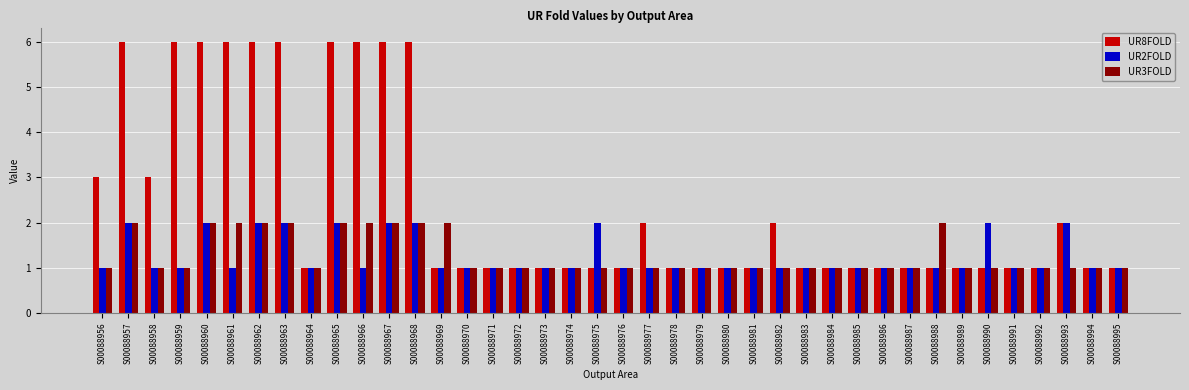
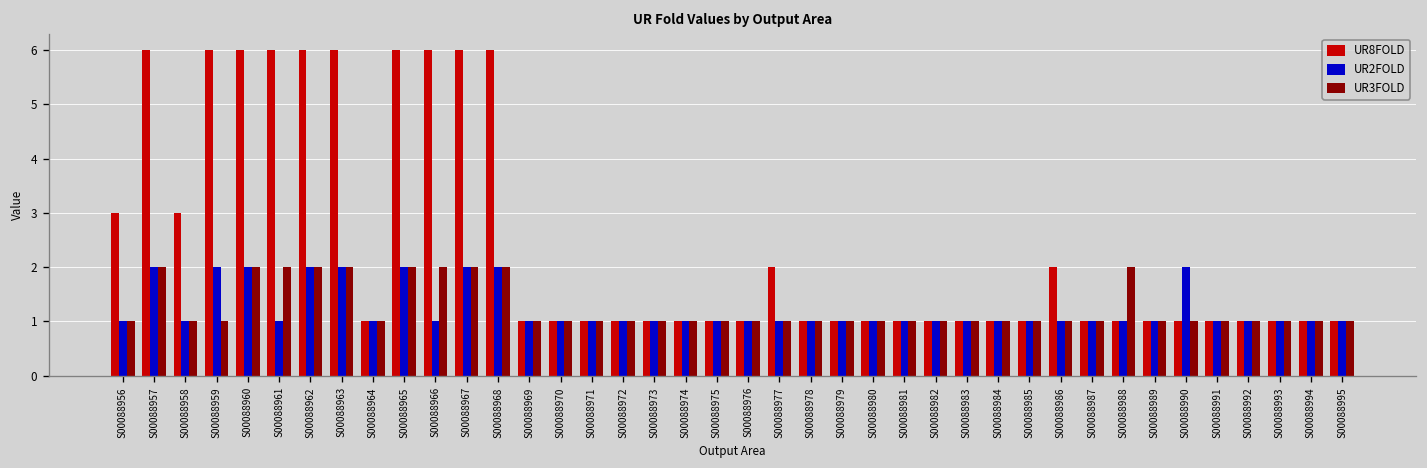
UR2FOLD, S00088959: 1 -> 2
UR3FOLD, S00088969: 2 -> 1
UR2FOLD, S00088975: 2 -> 1
UR8FOLD, S00088982: 2 -> 1
UR8FOLD, S00088986: 1 -> 2
UR8FOLD, S00088993: 2 -> 1
UR2FOLD, S00088993: 2 -> 1
